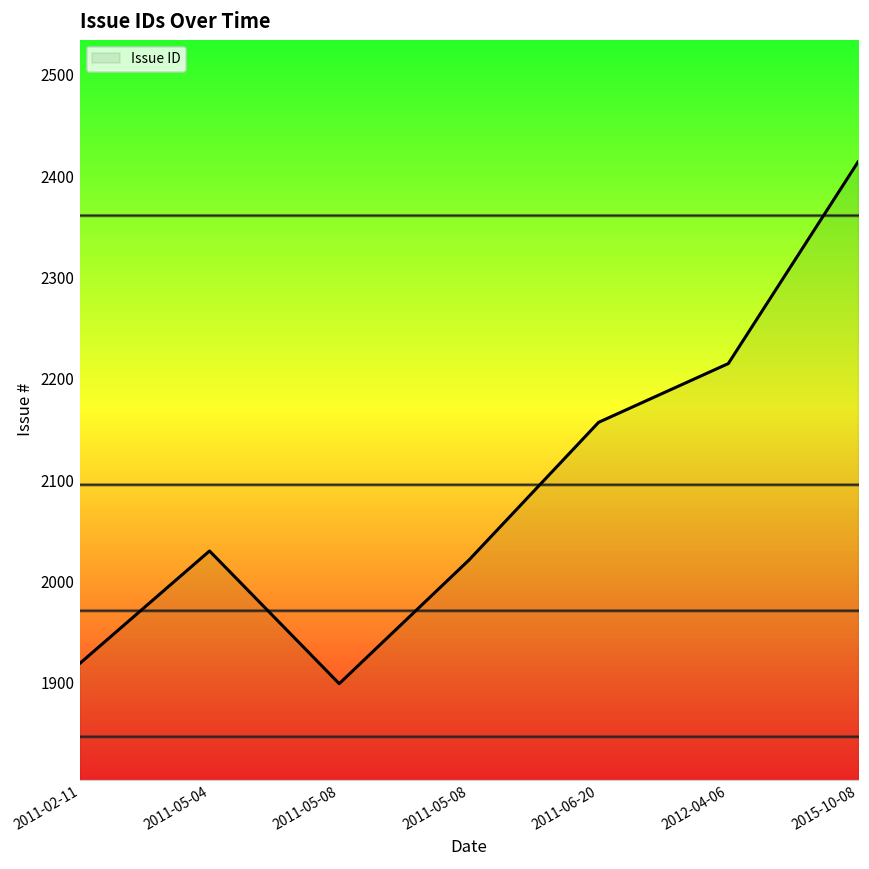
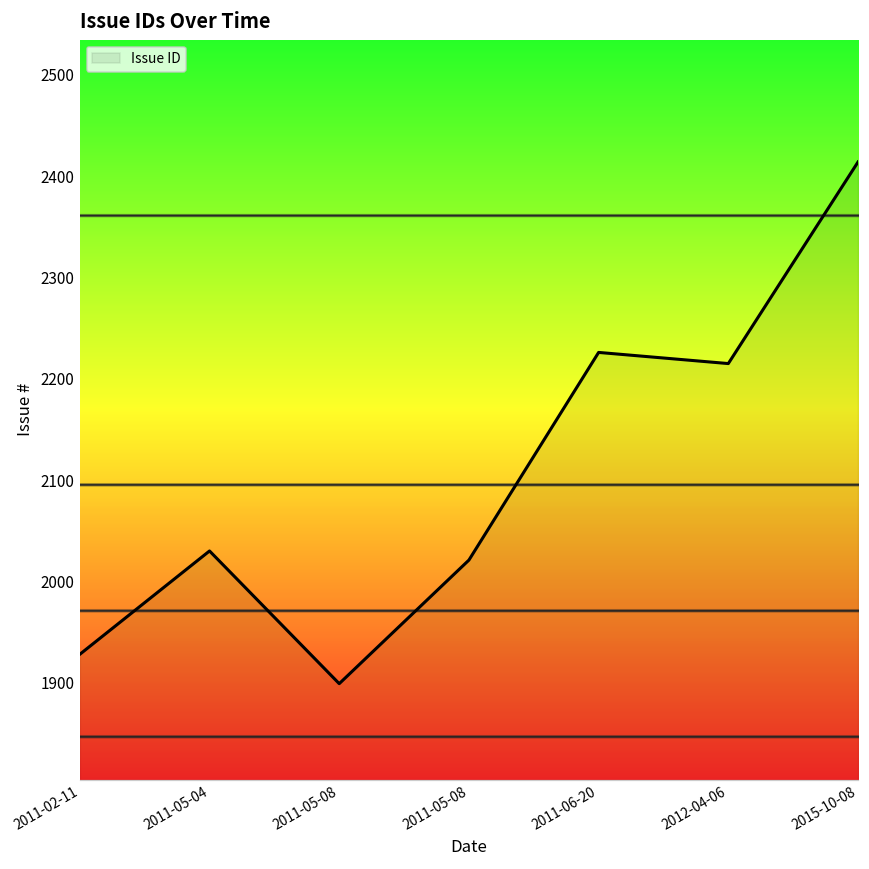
2011-02-11: 1920 -> 1930
2011-06-20: 2160 -> 2230
